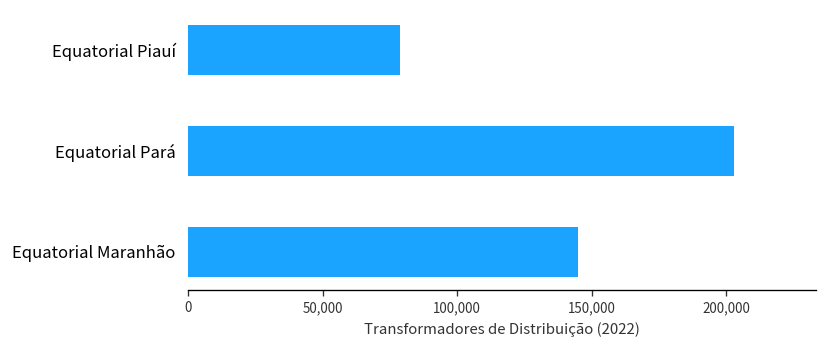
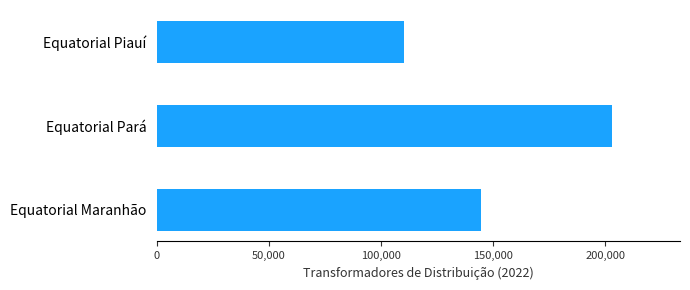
Equatorial Piauí: 79,000 -> 110,000
